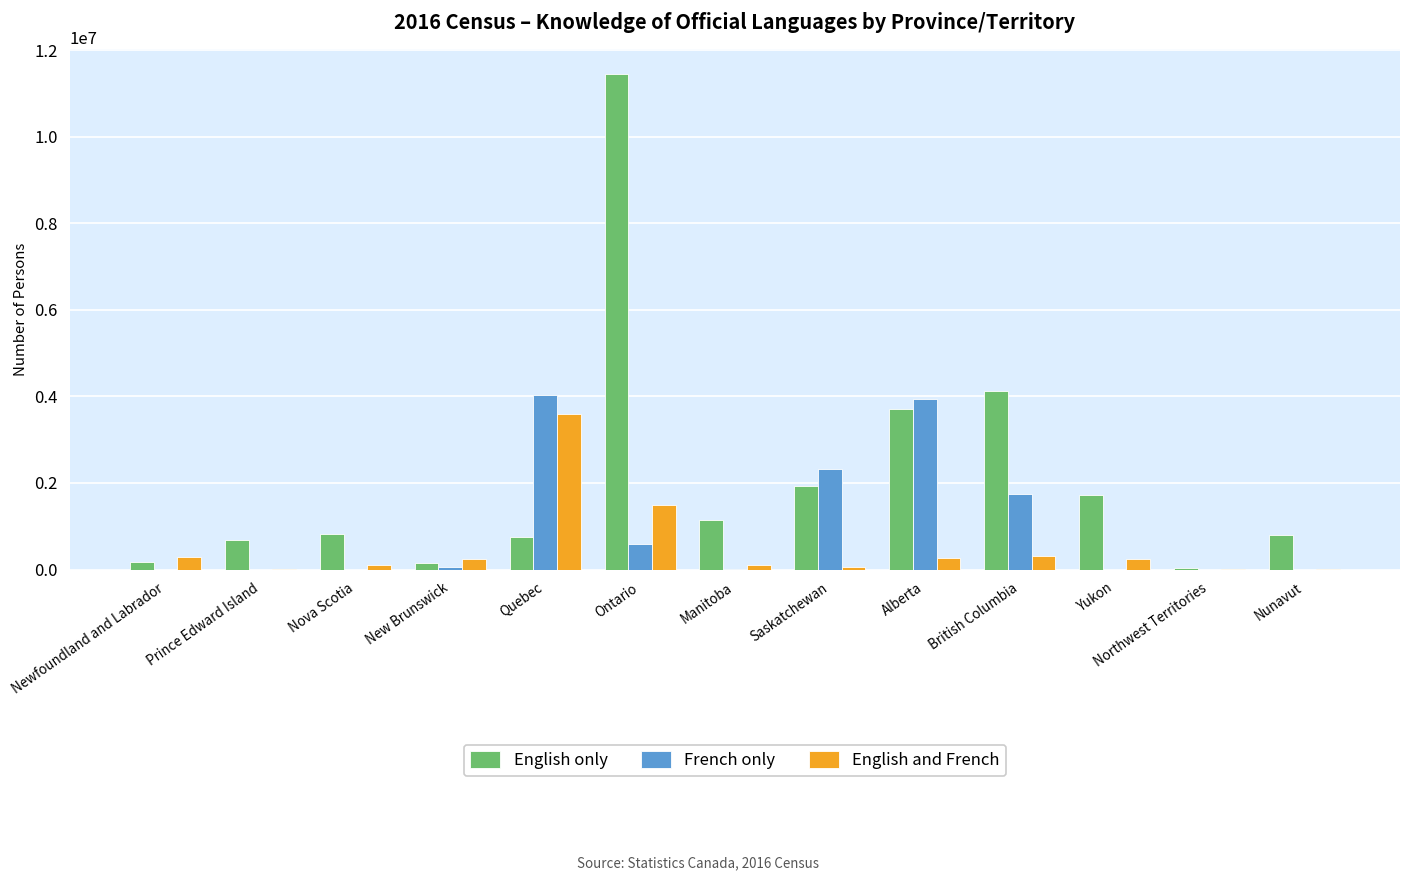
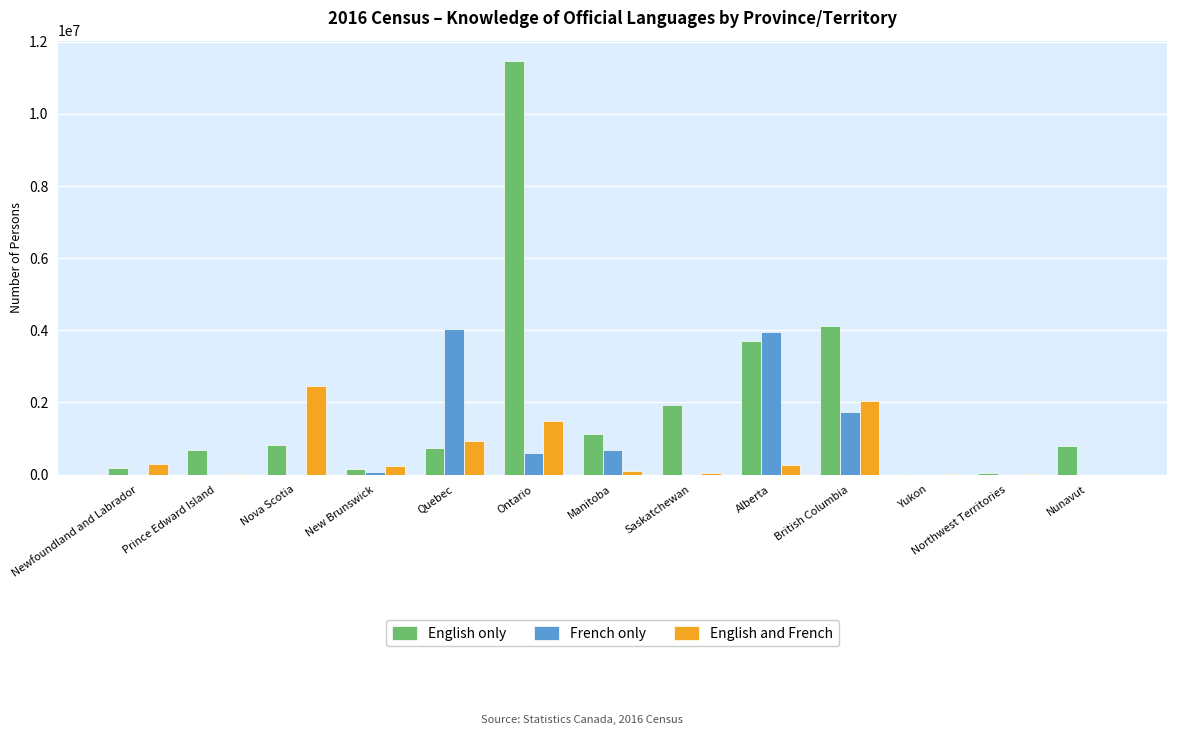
English and French, Nova Scotia: 100000 -> 2500000
English and French, Quebec: 3600000 -> 900000
French only, Manitoba: 0 -> 700000
French only, Saskatchewan: 2300000 -> 0
English and French, British Columbia: 300000 -> 2000000
English only, Yukon: 1700000 -> 0
English and French, Yukon: 200000 -> 0
